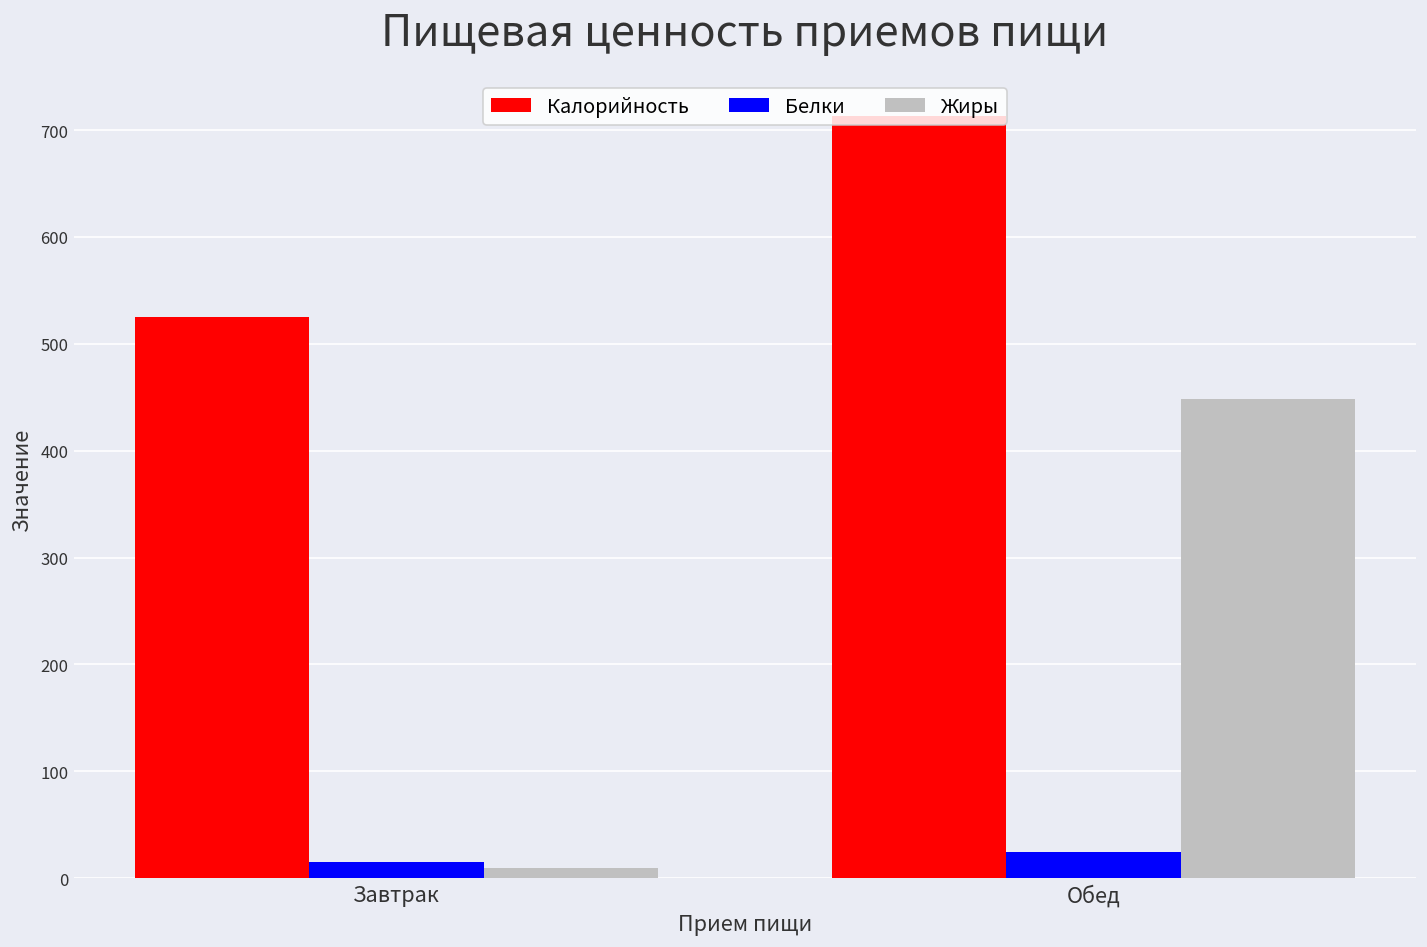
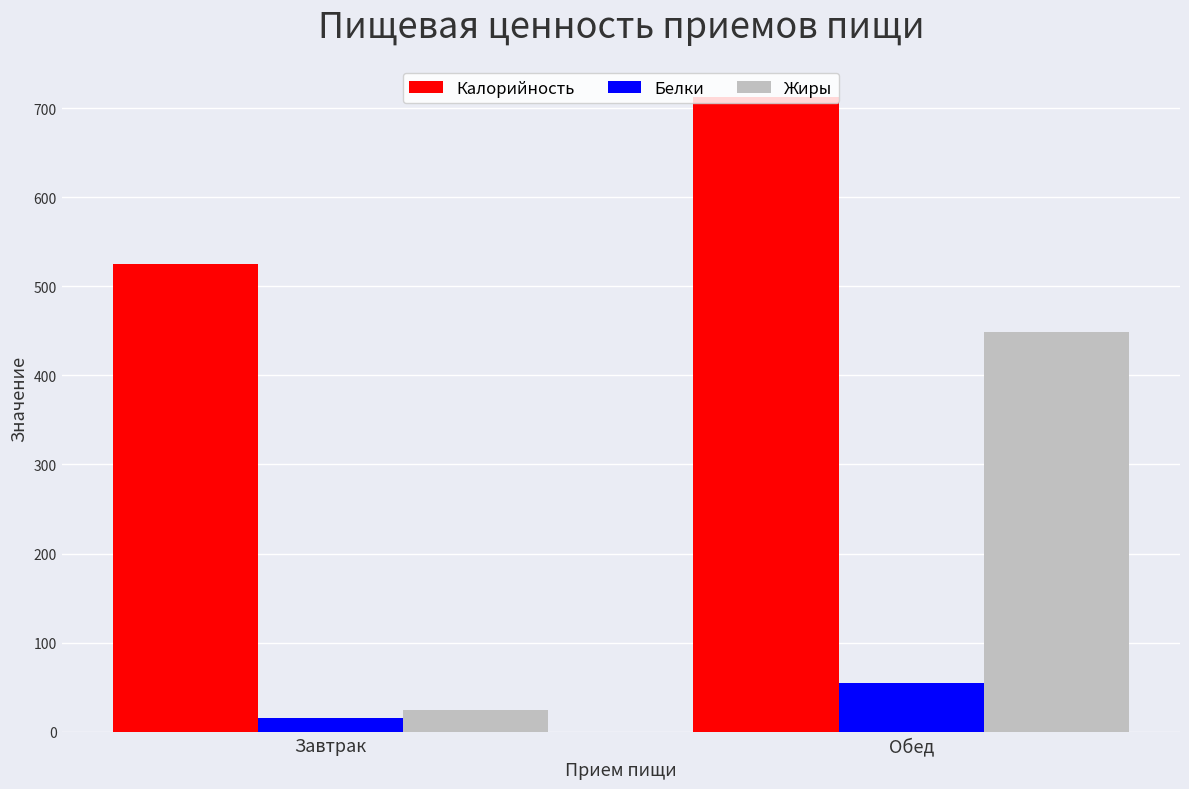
Жиры, Завтрак: 10 -> 20
Белки, Обед: 20 -> 50
